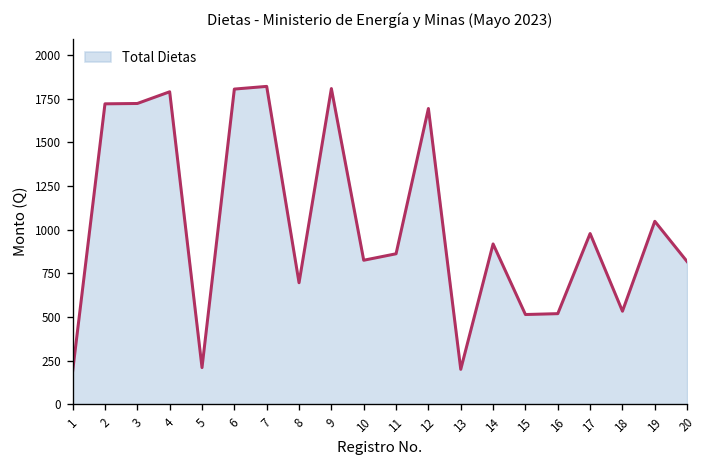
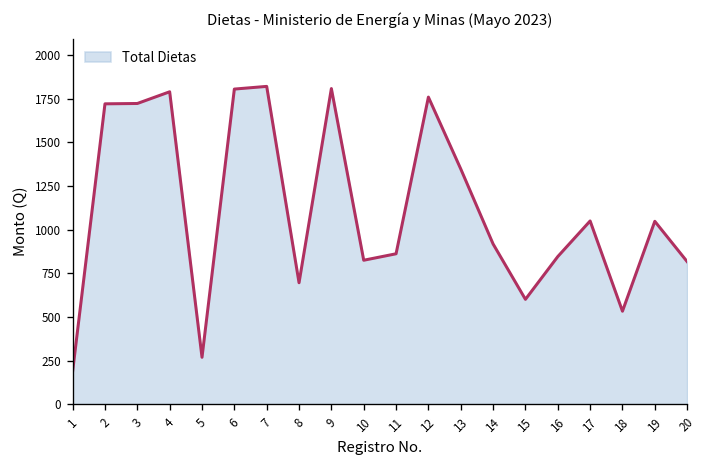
5: 210 -> 270
12: 1690 -> 1760
13: 200 -> 1350
15: 510 -> 600
16: 520 -> 850
17: 980 -> 1050
